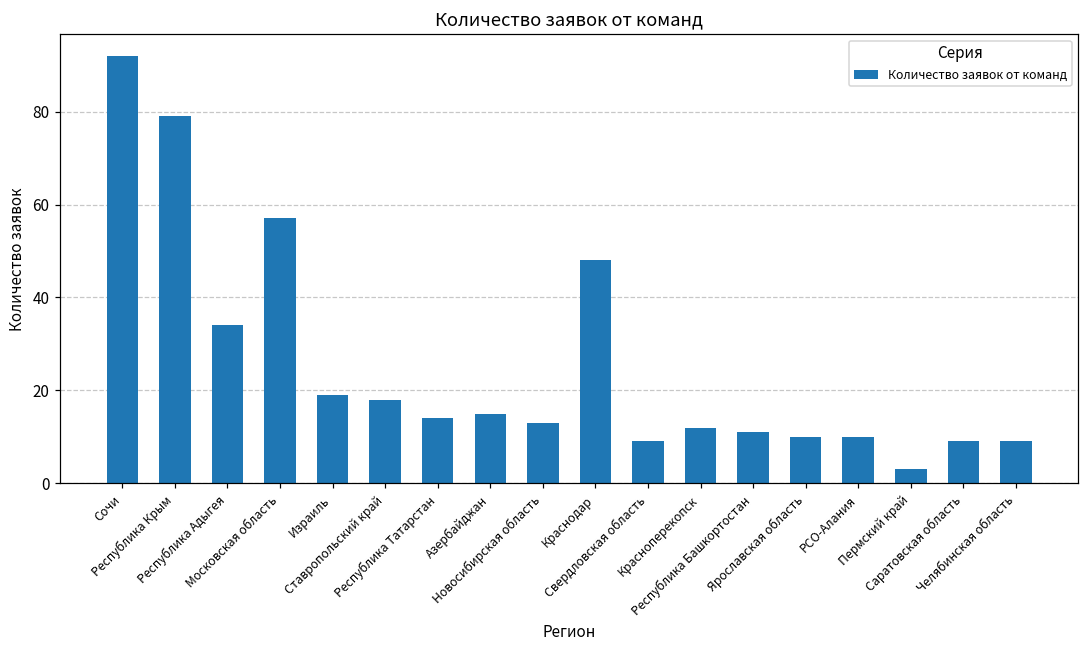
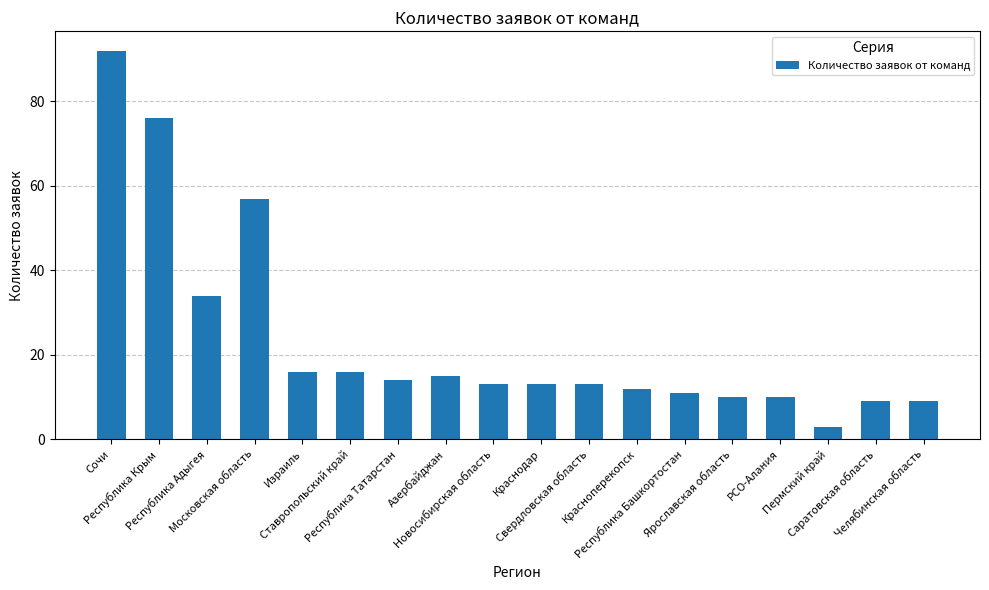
Республика Крым: 79 -> 76
Израиль: 19 -> 16
Ставропольский край: 18 -> 16
Краснодар: 48 -> 13
Свердловская область: 9 -> 13
